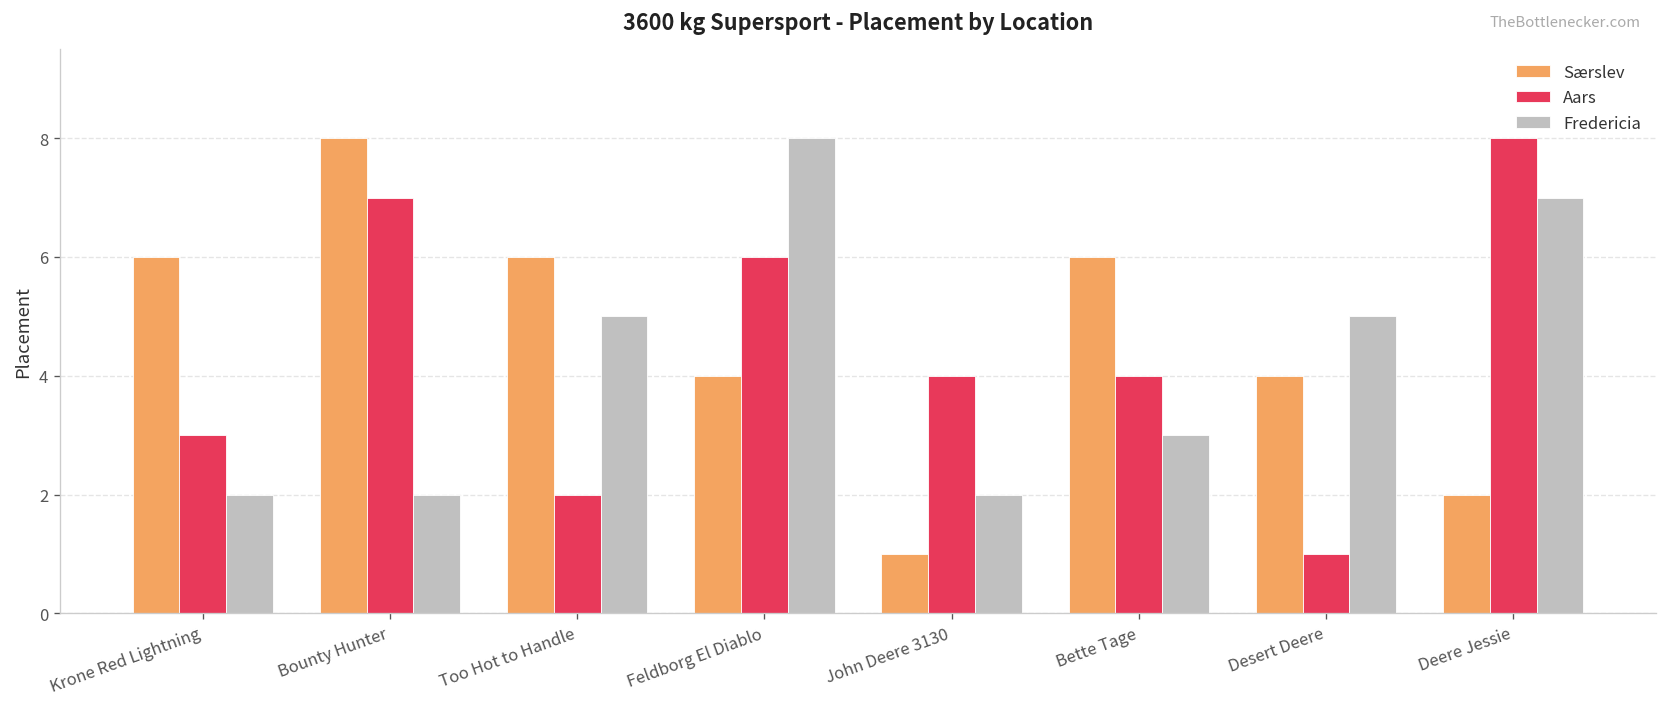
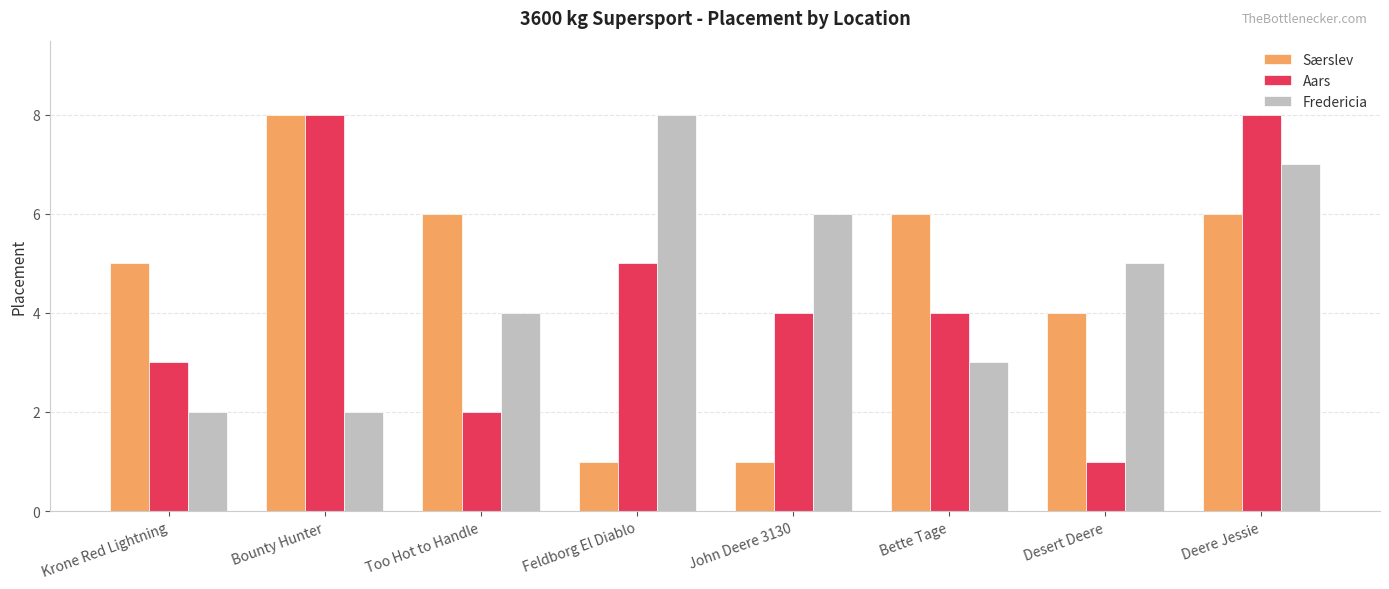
Særslev, Krone Red Lightning: 6 -> 5
Aars, Bounty Hunter: 7 -> 8
Fredericia, Too Hot to Handle: 5 -> 4
Særslev, Feldborg El Diablo: 4 -> 1
Aars, Feldborg El Diablo: 6 -> 5
Fredericia, John Deere 3130: 2 -> 6
Særslev, Deere Jessie: 2 -> 6
